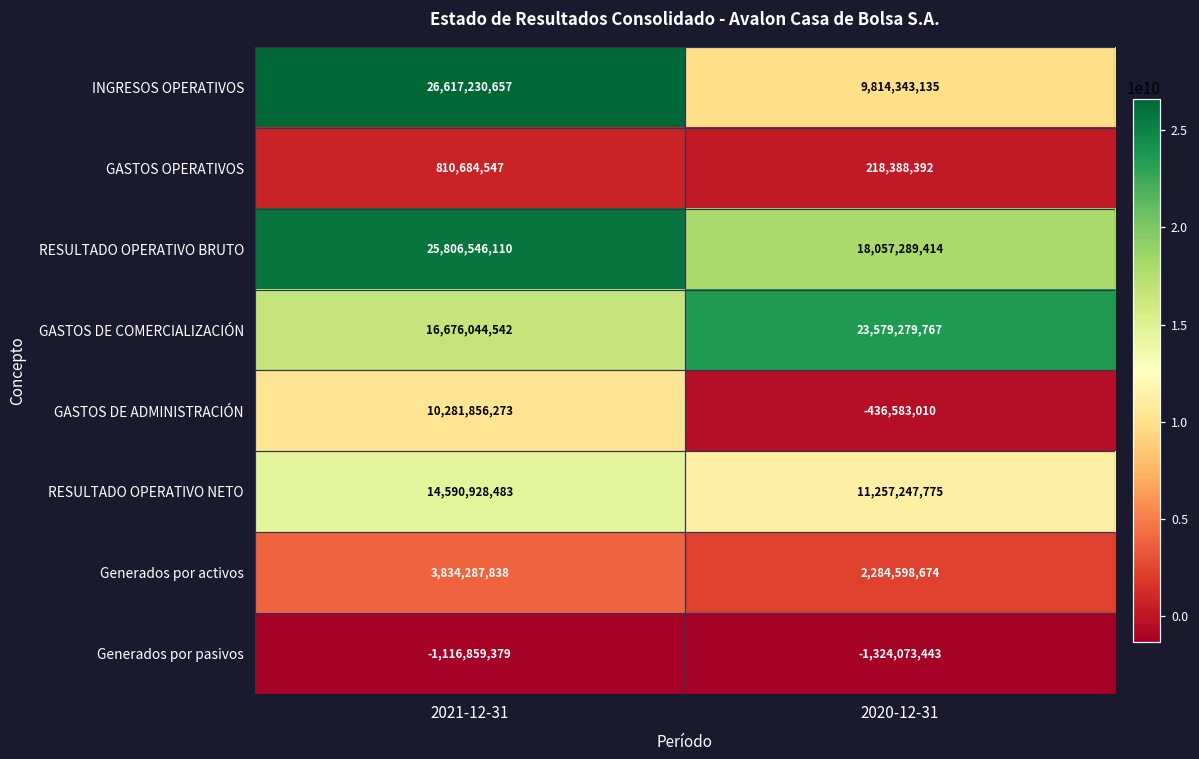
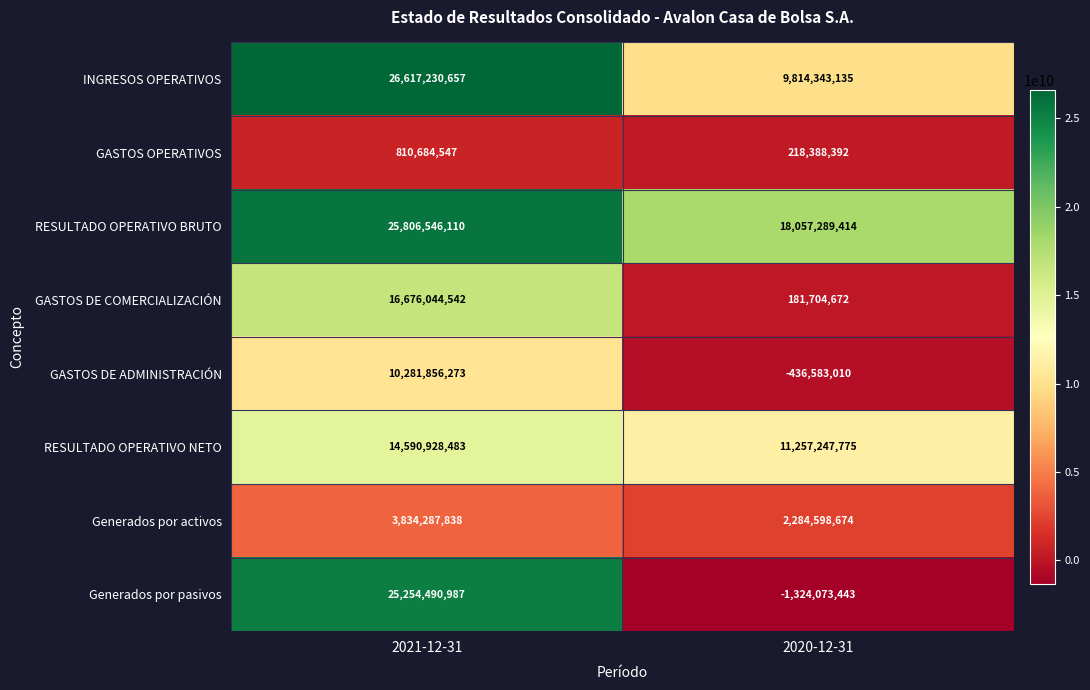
GASTOS DE COMERCIALIZACIÓN, 2020-12-31: 23,579,279,767 -> 181,704,672
Generados por pasivos, 2021-12-31: -1,116,859,379 -> 25,254,490,987
